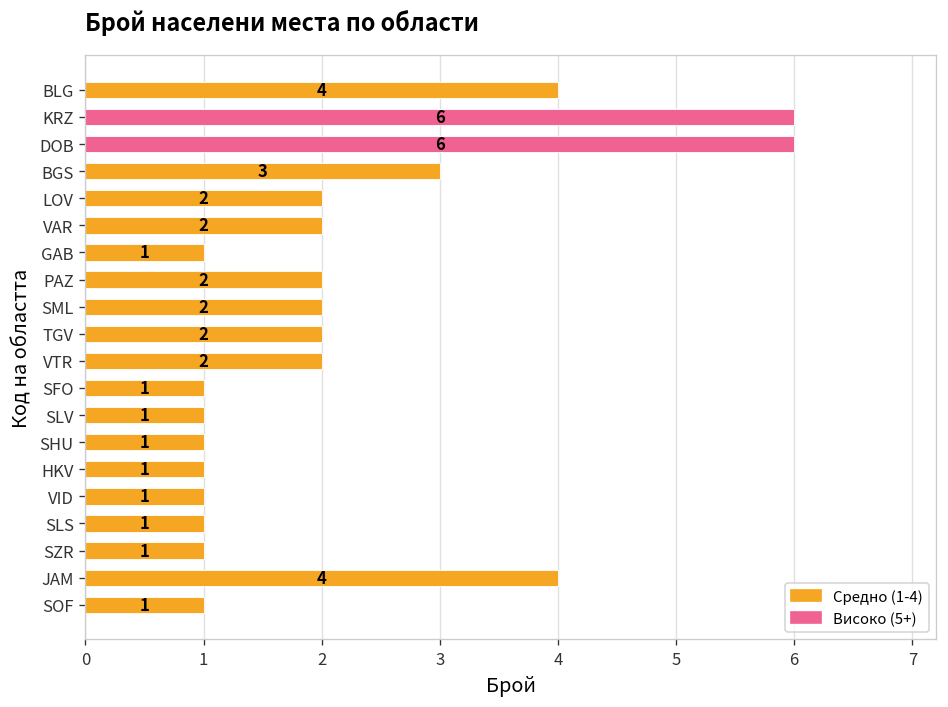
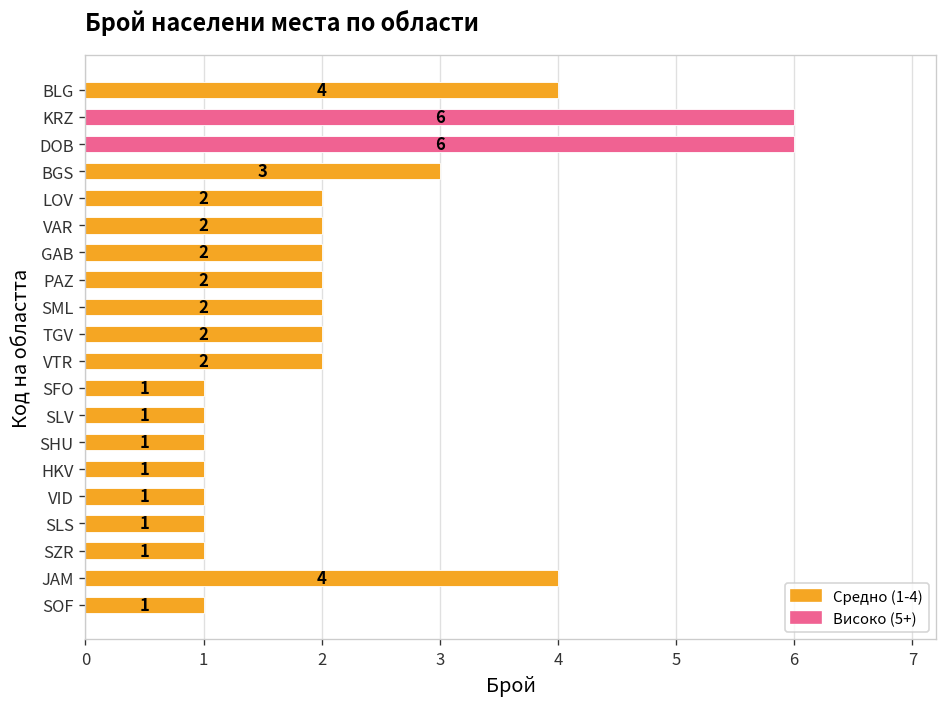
GAB: 1 -> 2
